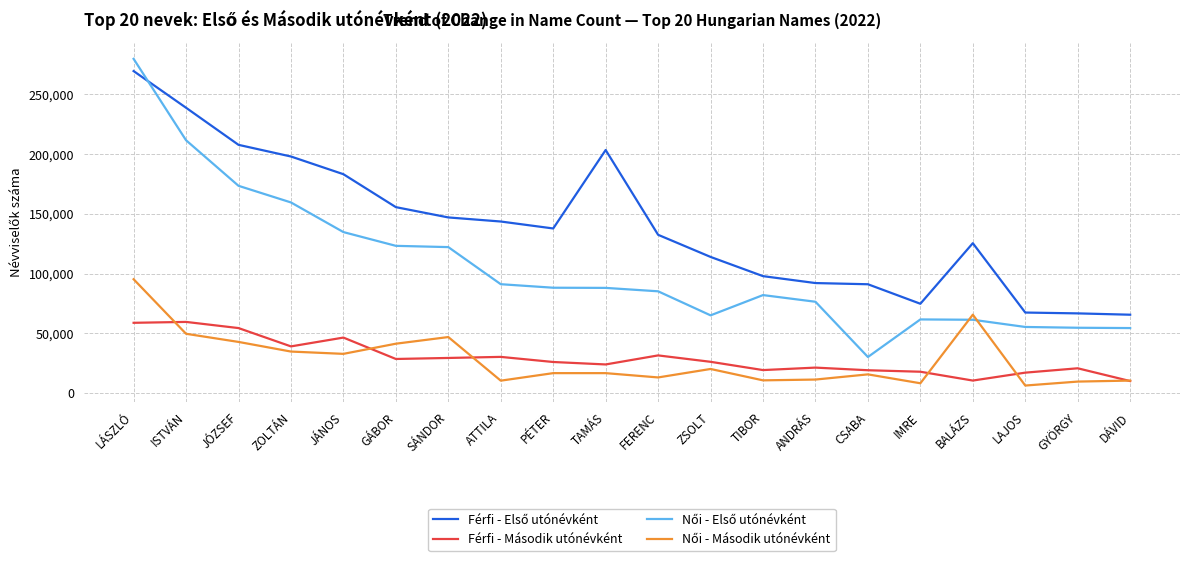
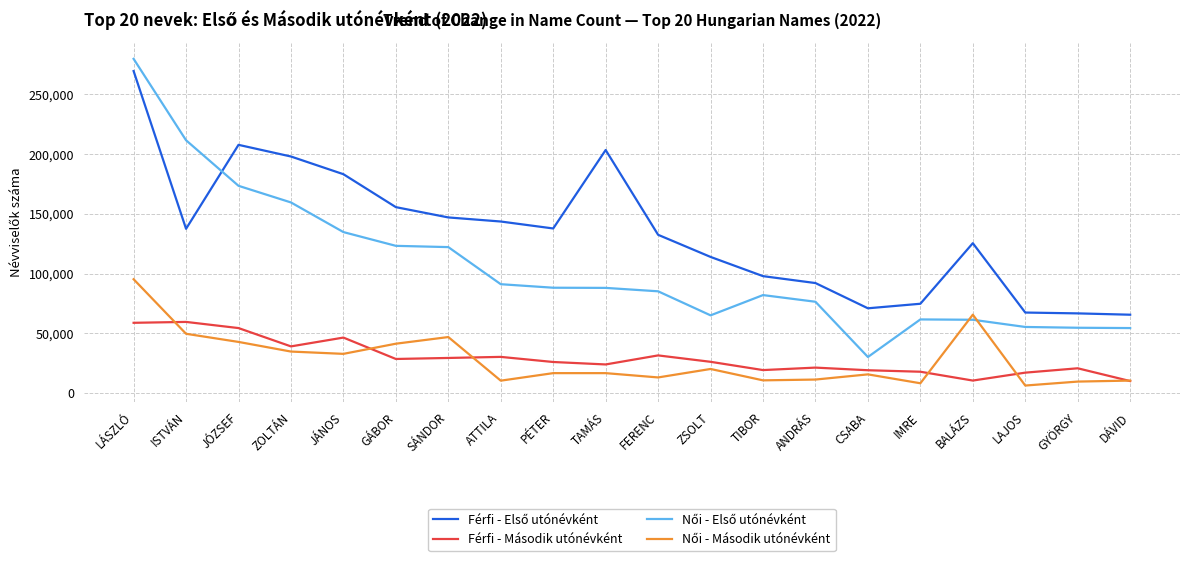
Férfi - Első utónévként, ISTVÁN: 239,000 -> 137,000
Férfi - Első utónévként, CSABA: 91,000 -> 71,000
